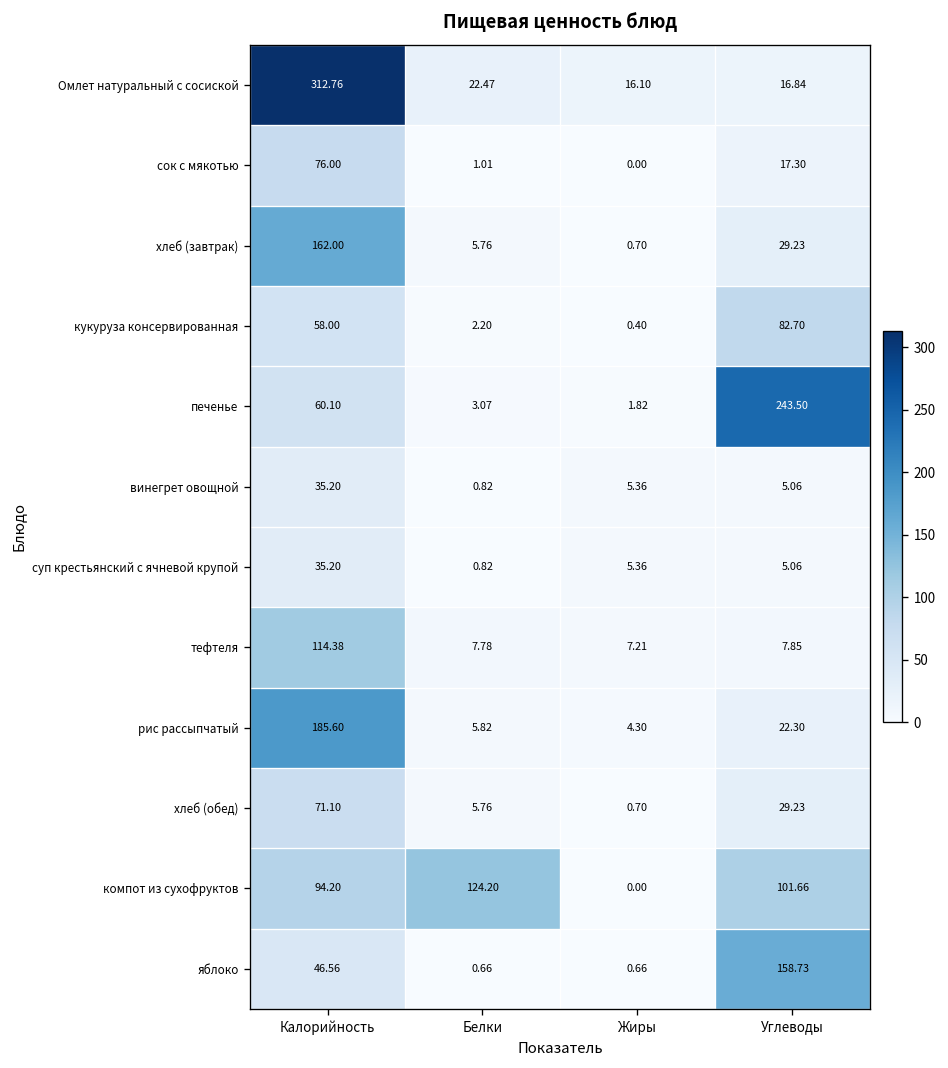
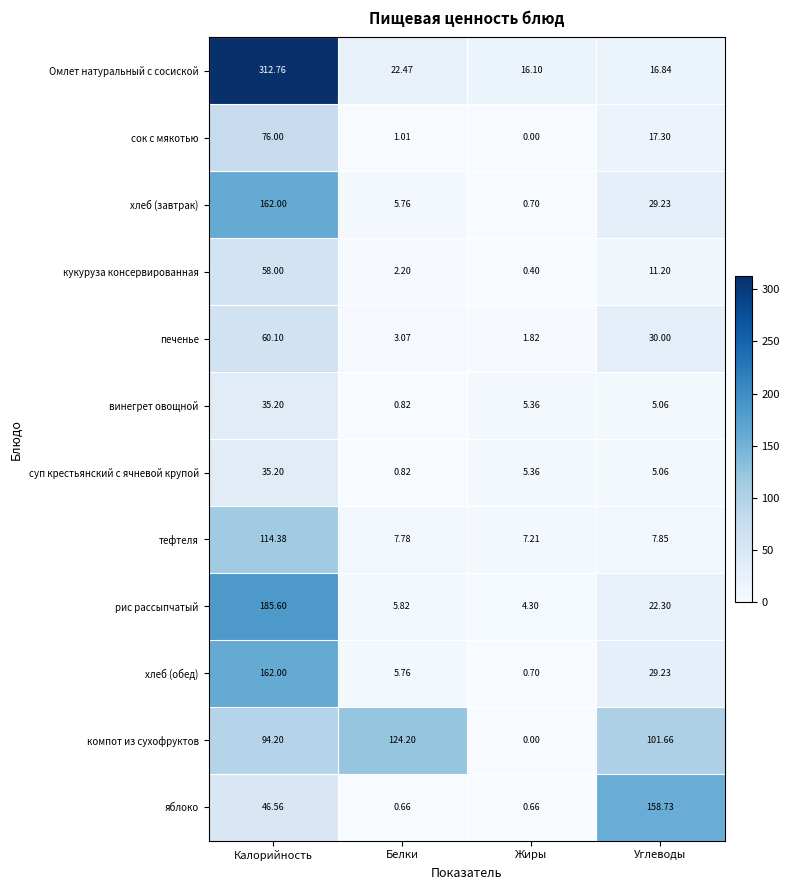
кукуруза консервированная, Углеводы: 82.70 -> 11.20
печенье, Углеводы: 243.50 -> 30.00
хлеб (обед), Калорийность: 71.10 -> 162.00
